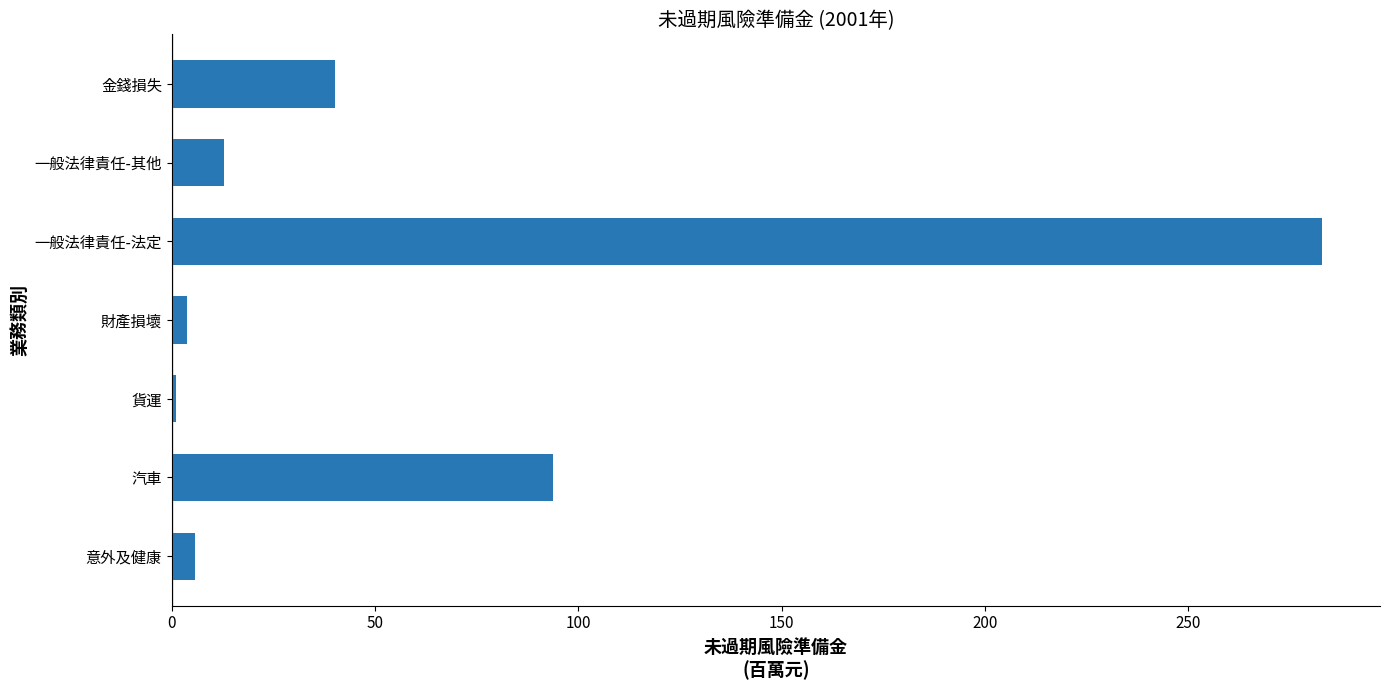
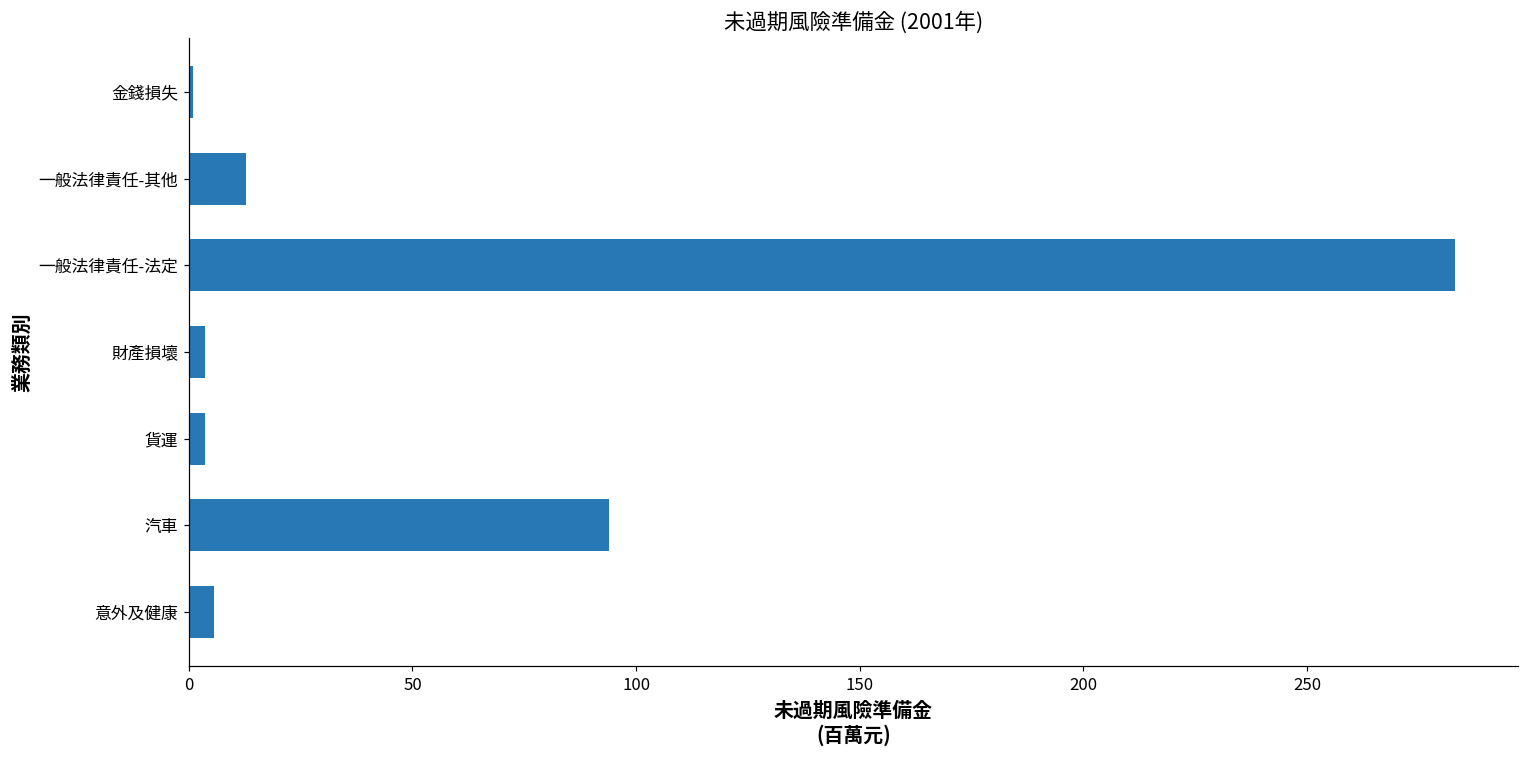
金錢損失: 40 -> 1
貨運: 1 -> 4
